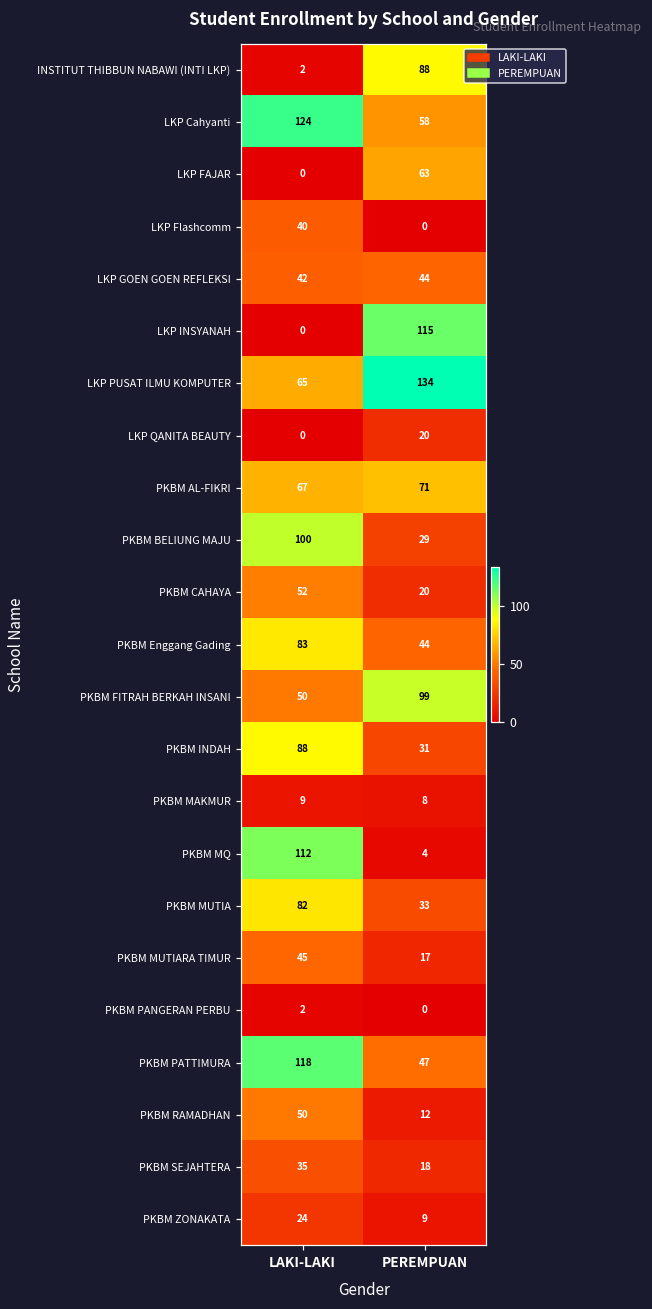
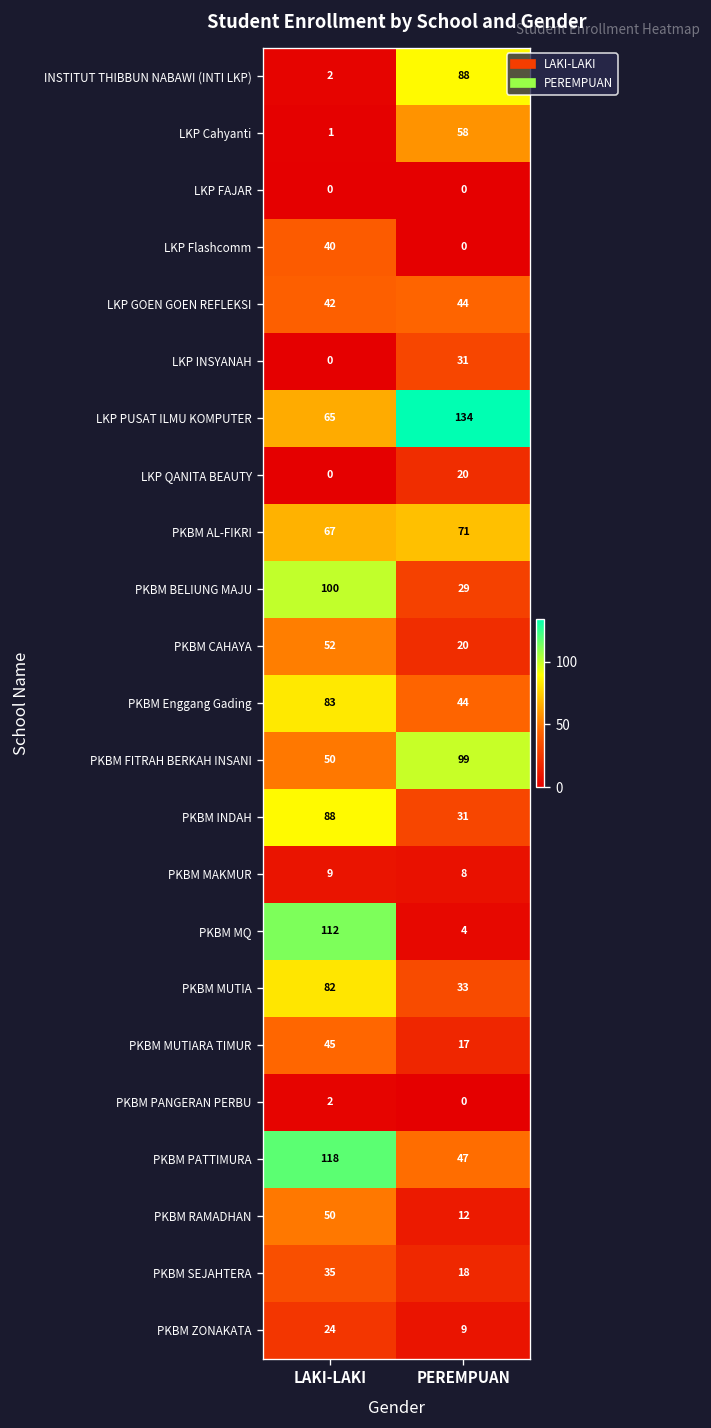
LKP Cahyanti, LAKI-LAKI: 124 -> 1
LKP FAJAR, PEREMPUAN: 63 -> 0
LKP INSYANAH, PEREMPUAN: 115 -> 31
